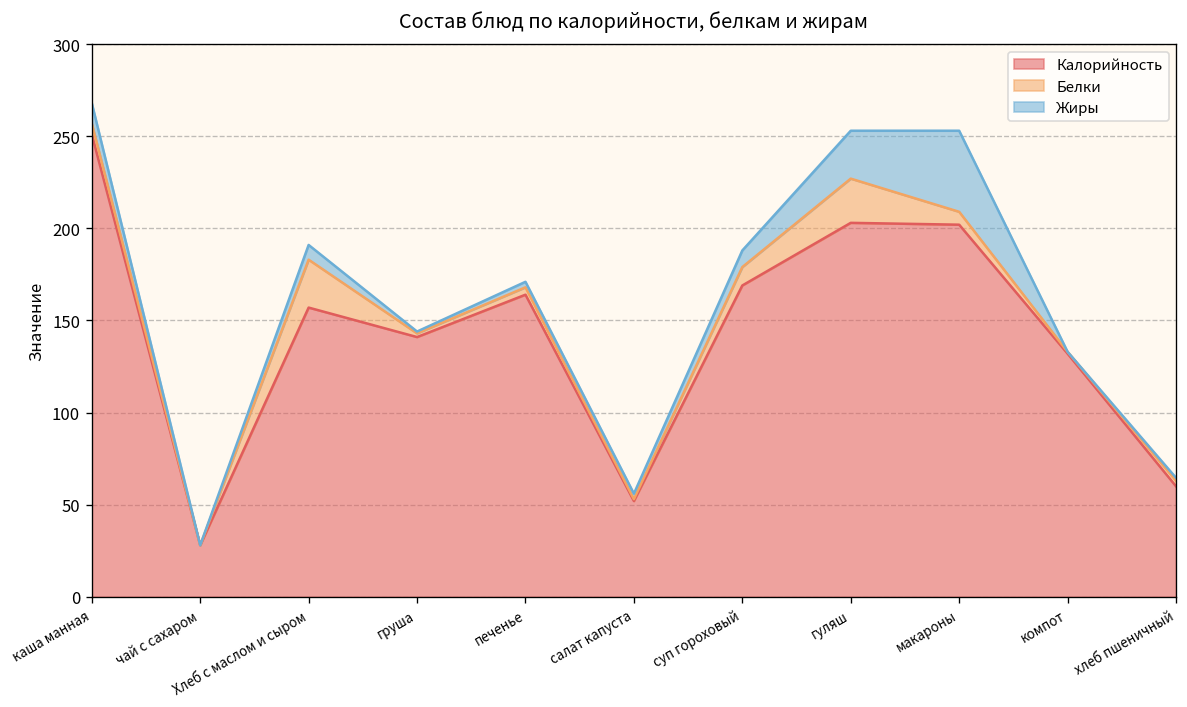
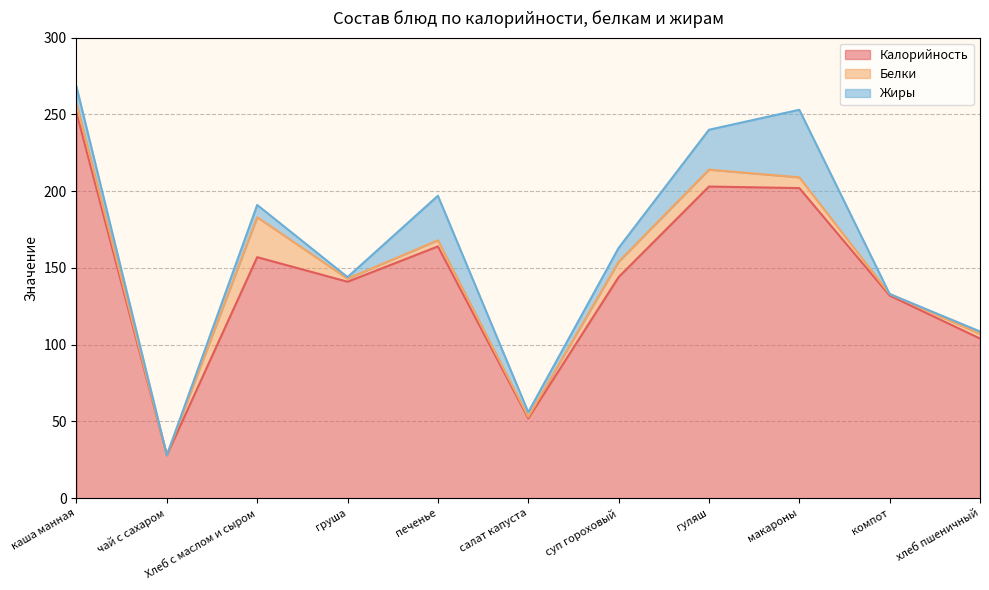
Жиры, печенье: 3 -> 29
Калорийность, суп гороховый: 169 -> 144
Белки, гуляш: 24 -> 11
Калорийность, хлеб пшеничный: 60 -> 104
